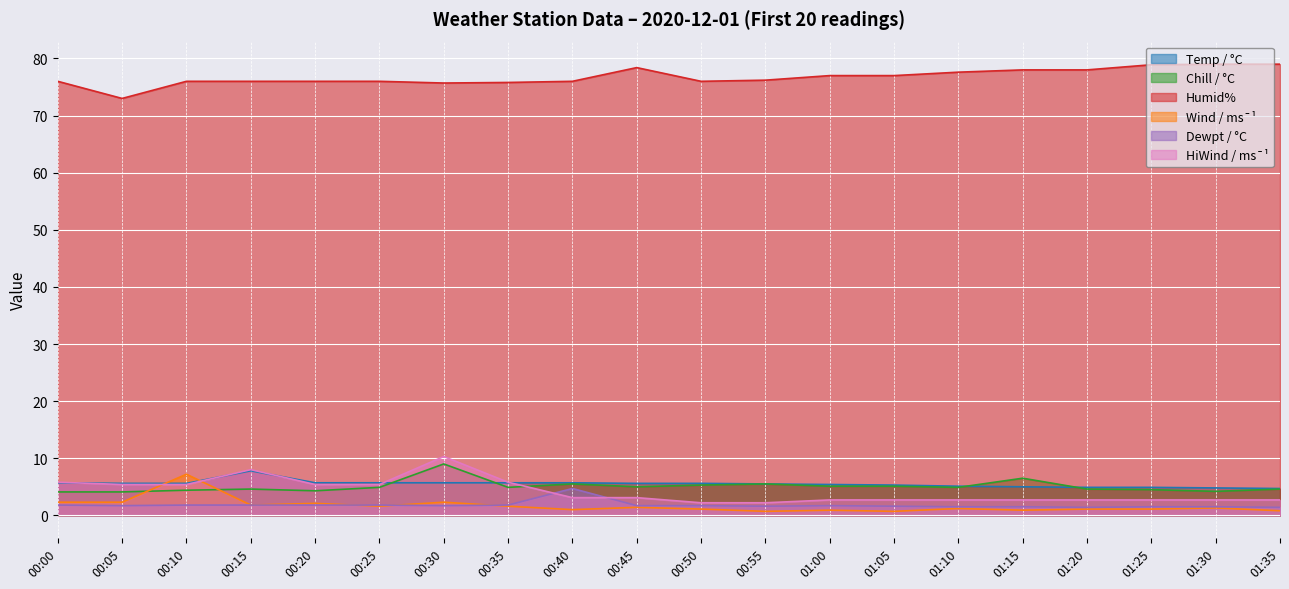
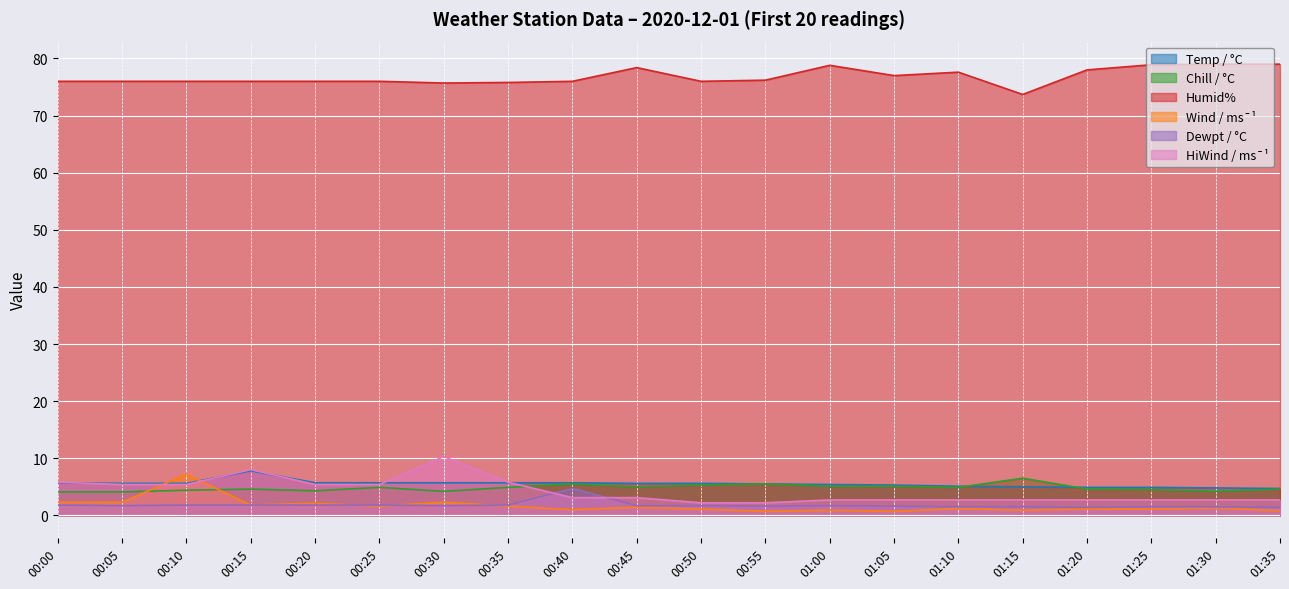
Humid%, 00:05: 73 -> 76
Chill / °C, 00:30: 9 -> 4
Humid%, 01:00: 77 -> 79
Humid%, 01:15: 78 -> 74
